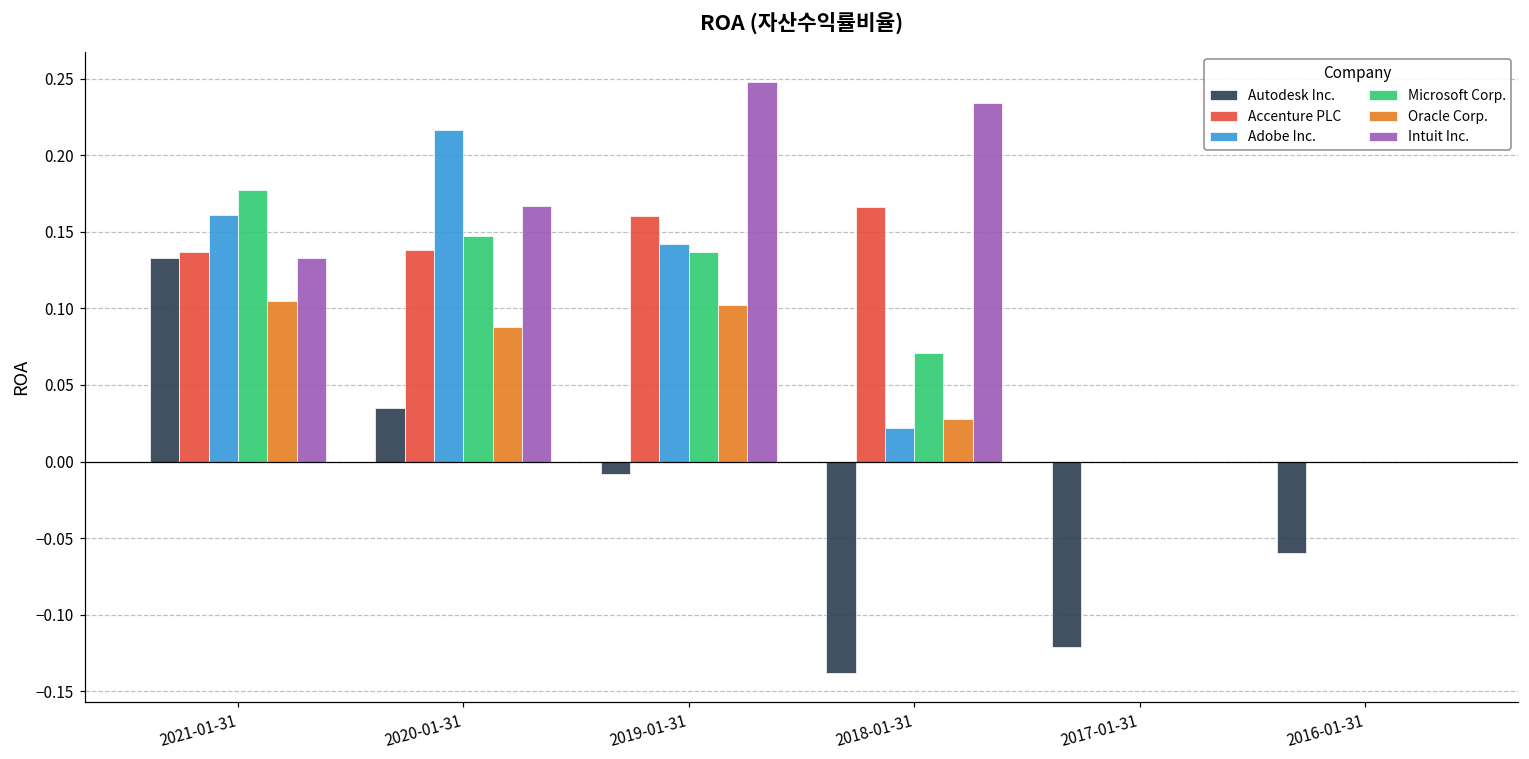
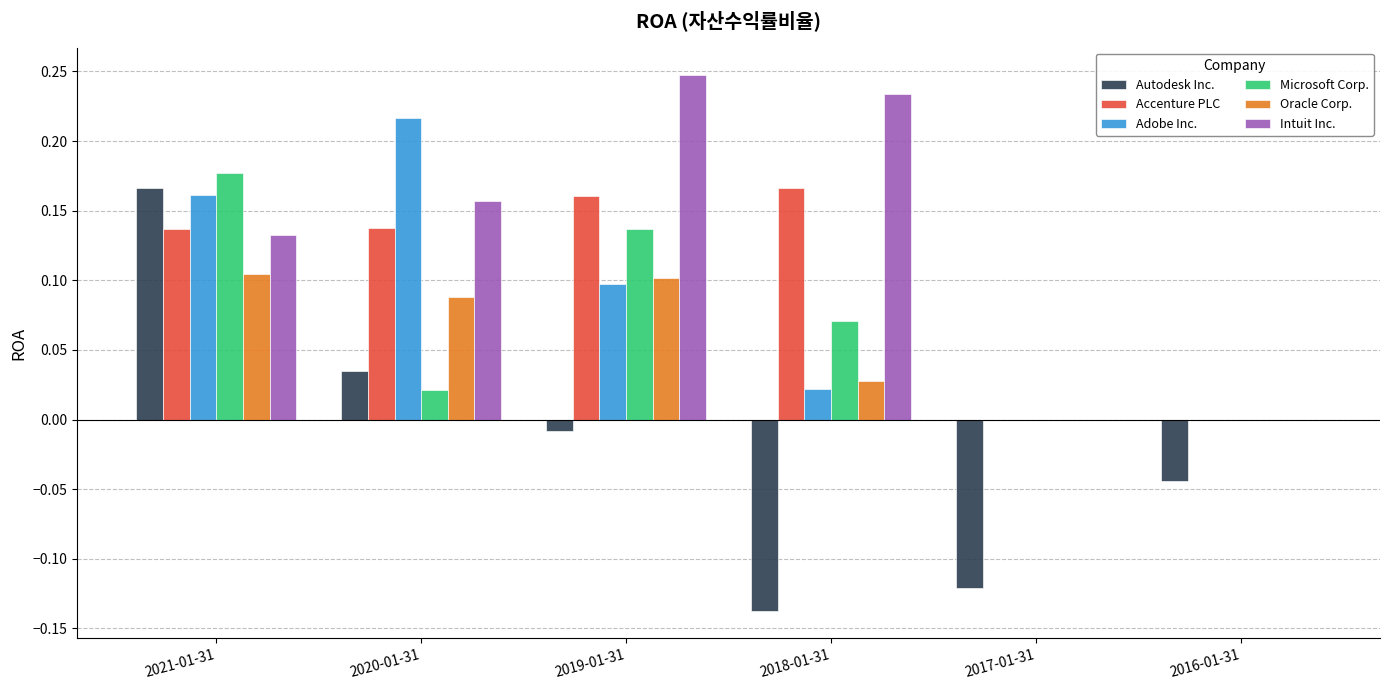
Autodesk Inc., 2021-01-31: 0.133 -> 0.166
Microsoft Corp., 2020-01-31: 0.147 -> 0.021
Intuit Inc., 2020-01-31: 0.167 -> 0.157
Adobe Inc., 2019-01-31: 0.142 -> 0.098
Autodesk Inc., 2016-01-31: -0.060 -> -0.044
